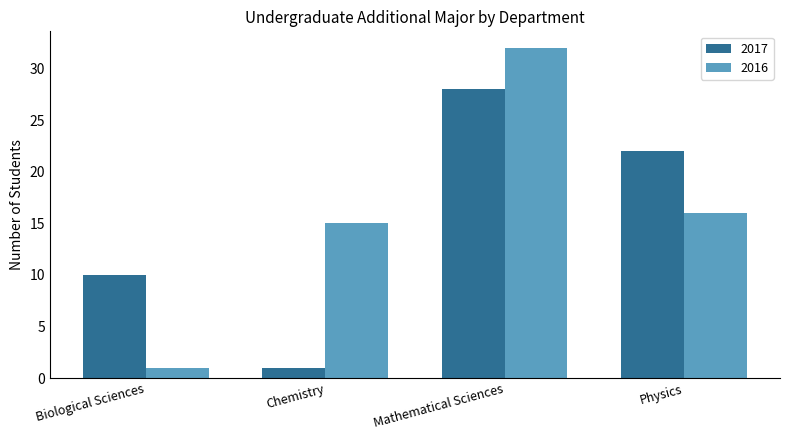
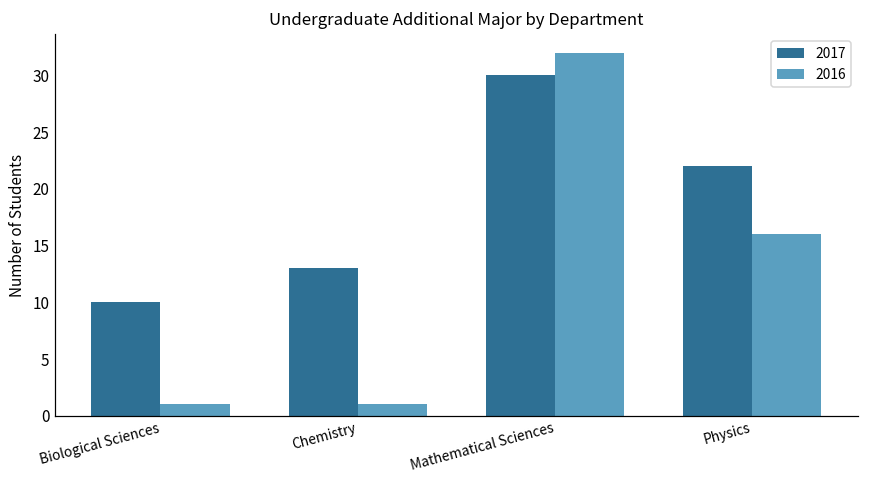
2017, Chemistry: 1 -> 13
2016, Chemistry: 15 -> 1
2017, Mathematical Sciences: 28 -> 30
